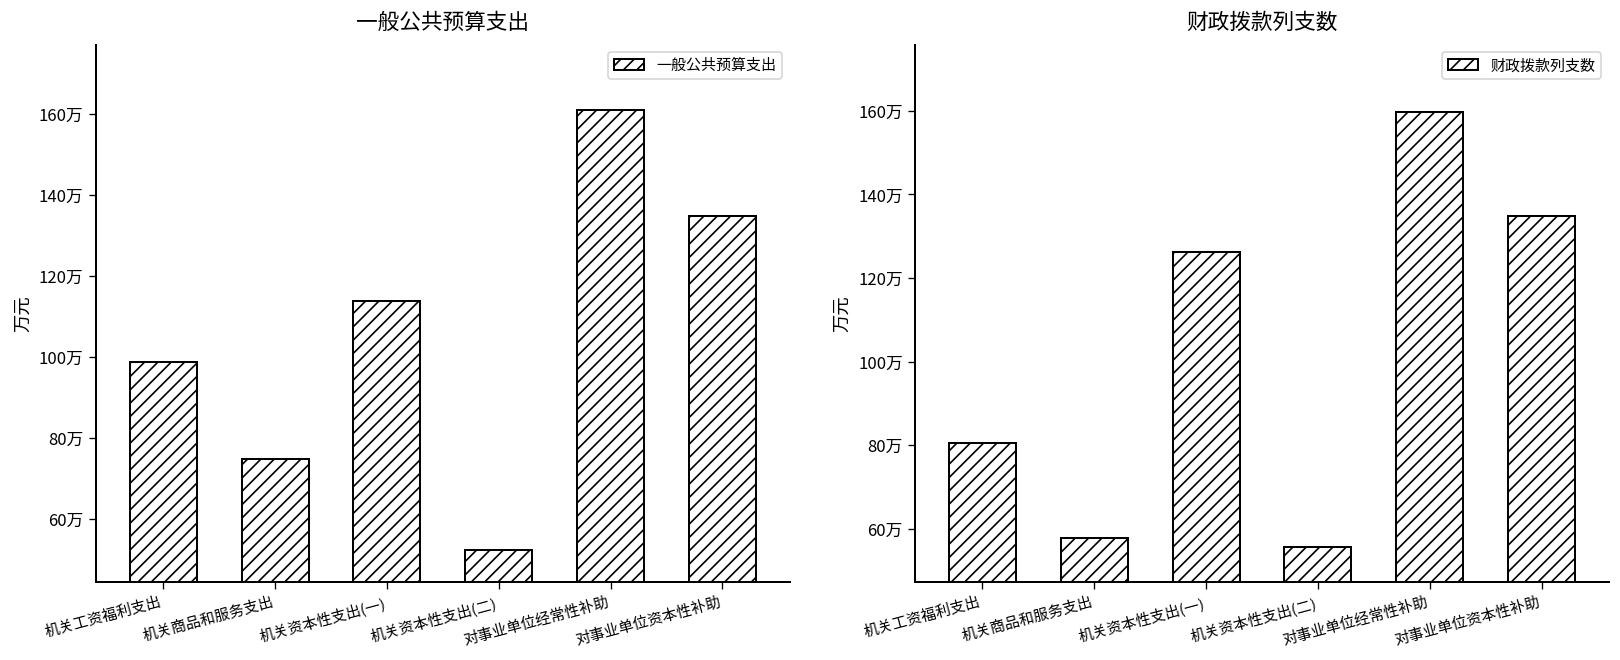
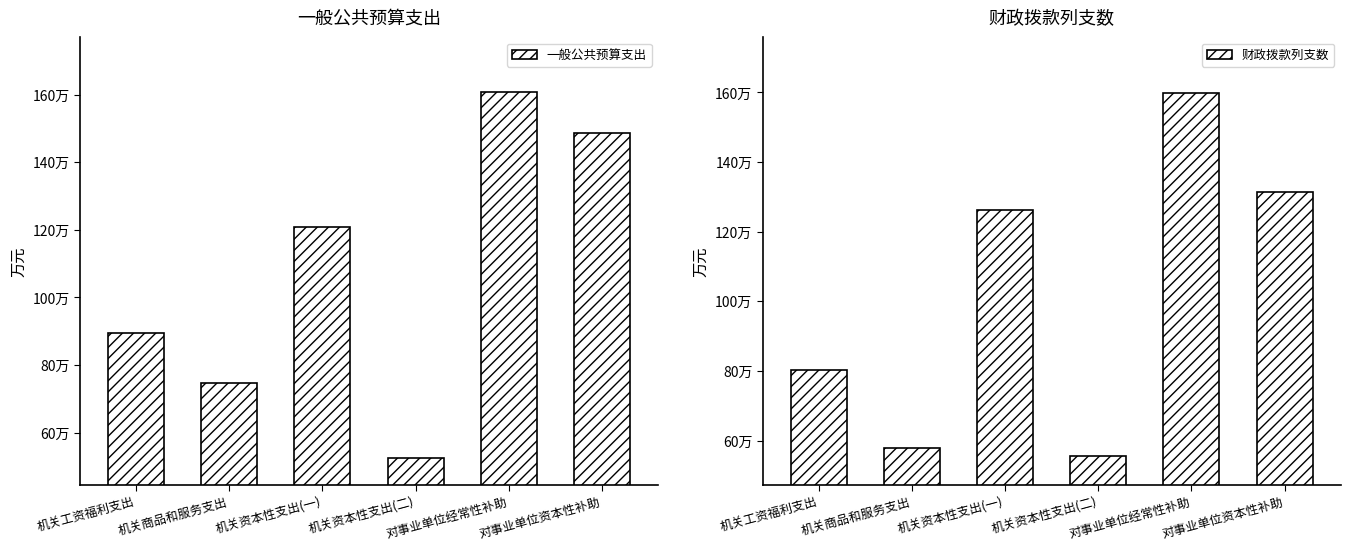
一般公共预算支出, 机关工资福利支出: 99万 -> 90万
一般公共预算支出, 机关资本性支出(一): 114万 -> 121万
一般公共预算支出, 对事业单位资本性补助: 135万 -> 149万
财政拨款列支数, 对事业单位资本性补助: 135万 -> 131万
